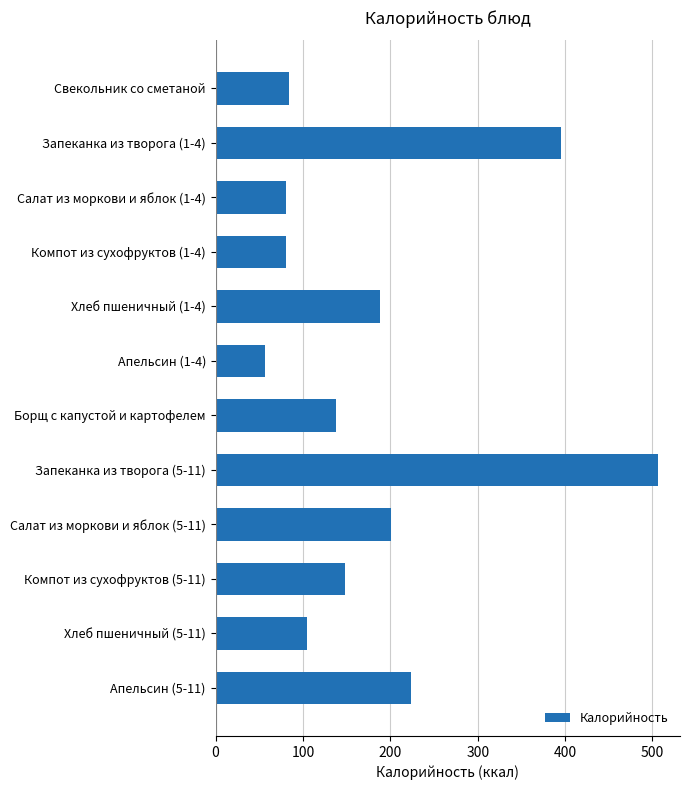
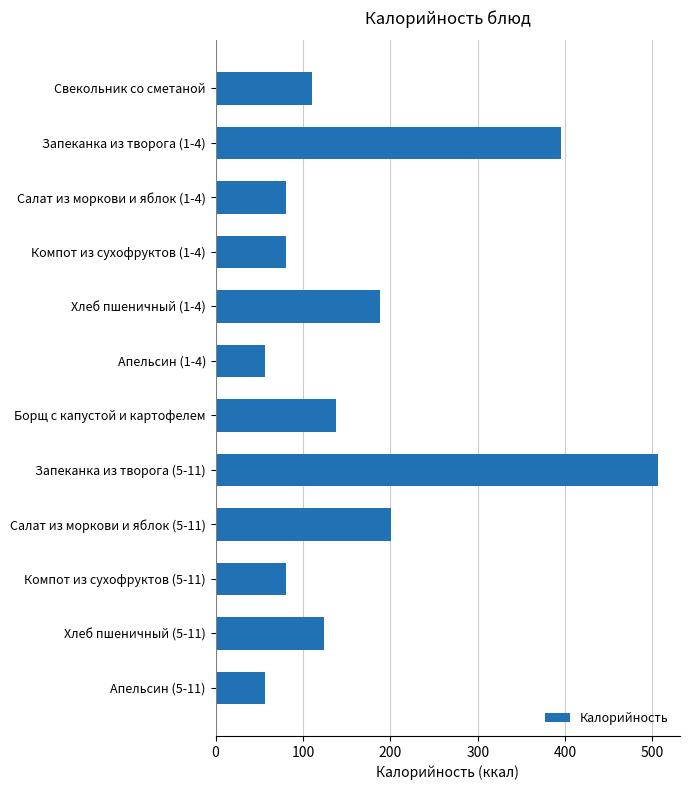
Свекольник со сметаной: 80 -> 110
Компот из сухофруктов (5-11): 150 -> 80
Хлеб пшеничный (5-11): 100 -> 120
Апельсин (5-11): 220 -> 60
